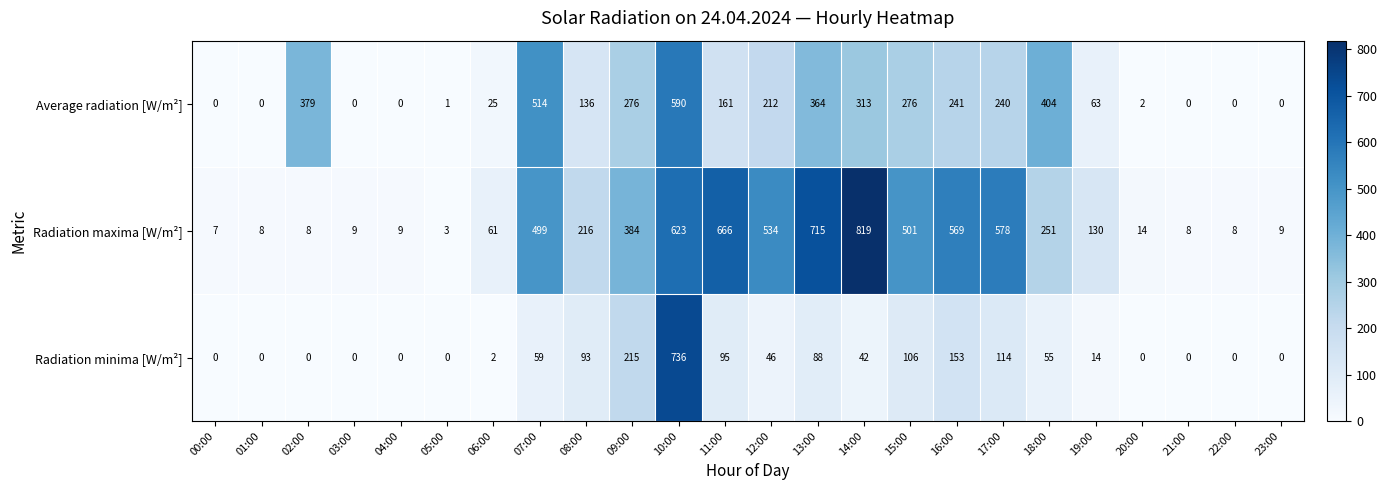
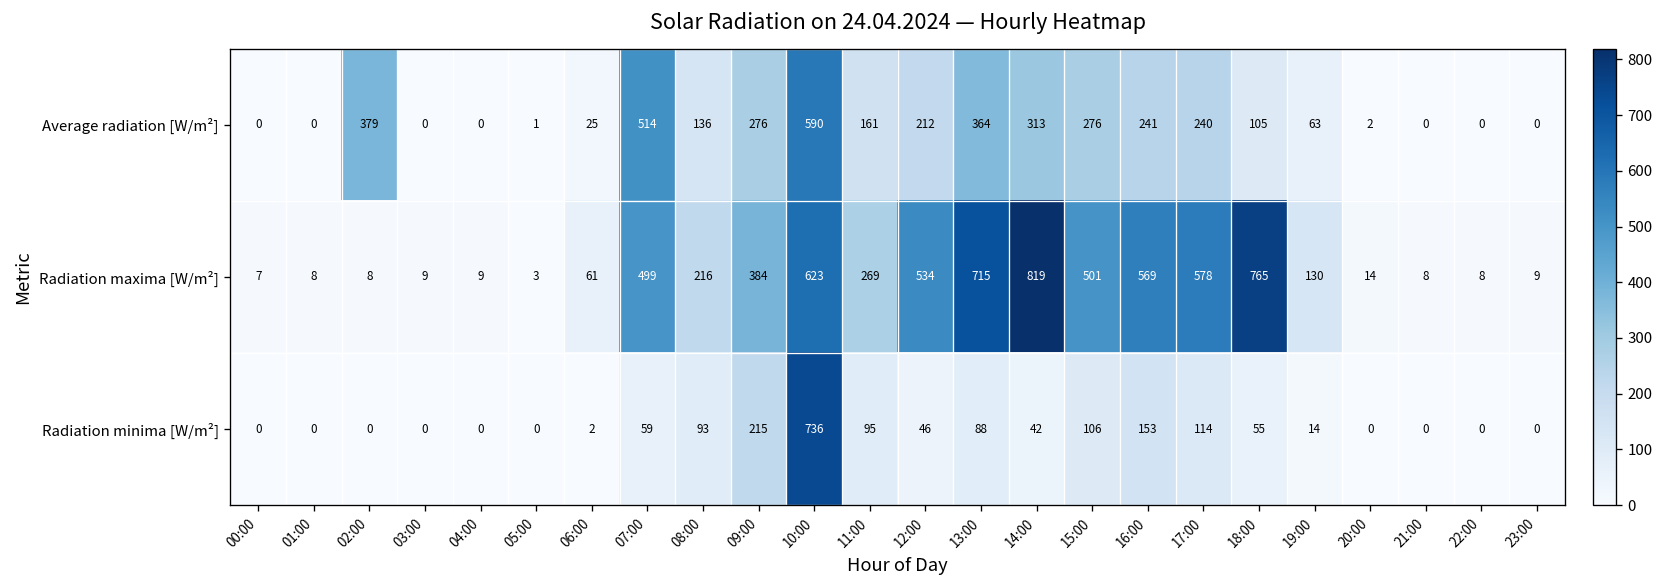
Average radiation [W/m²], 18:00: 404 -> 105
Radiation maxima [W/m²], 11:00: 666 -> 269
Radiation maxima [W/m²], 18:00: 251 -> 765
